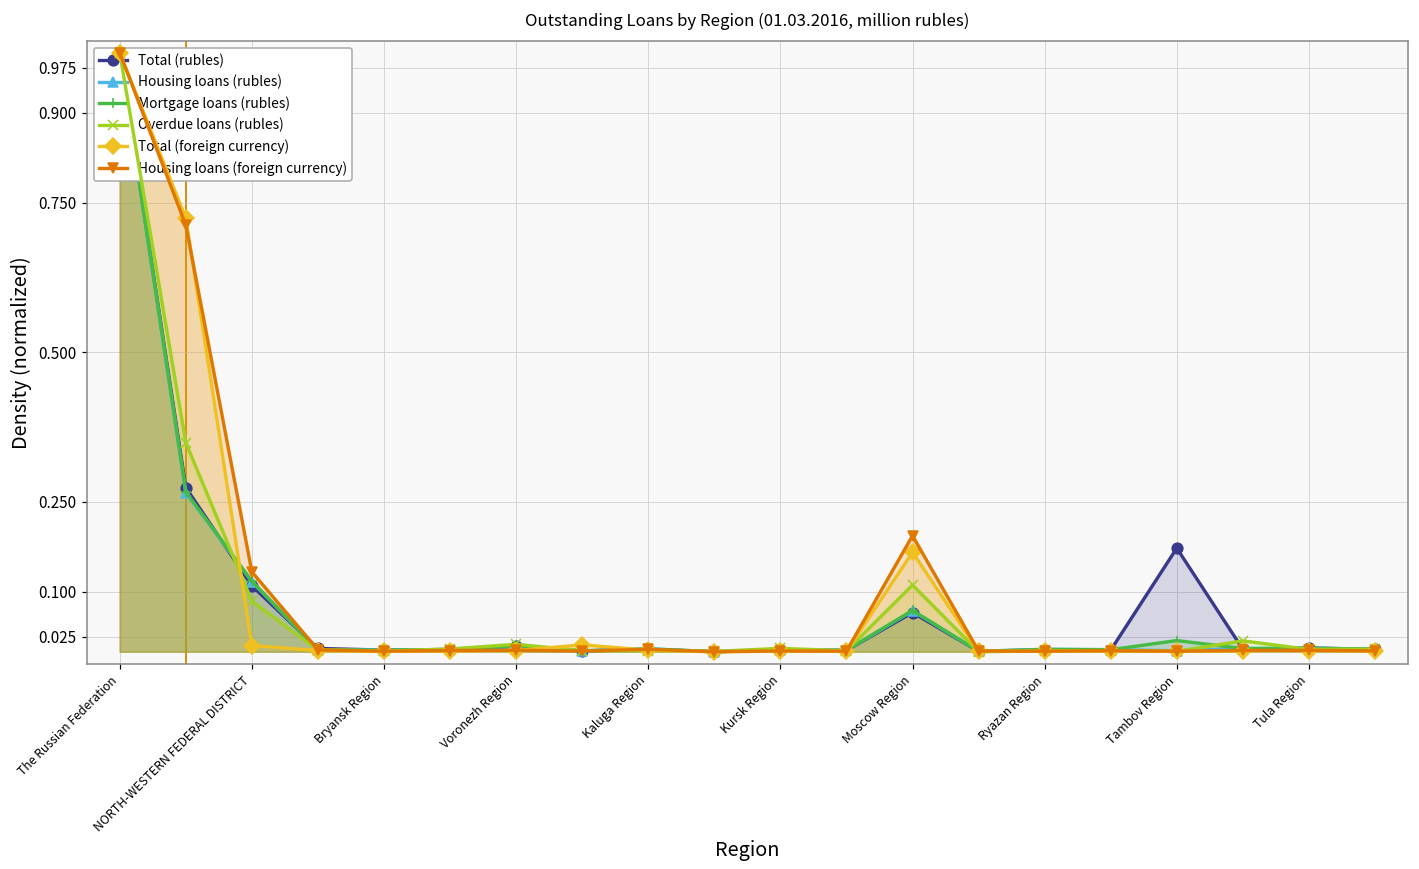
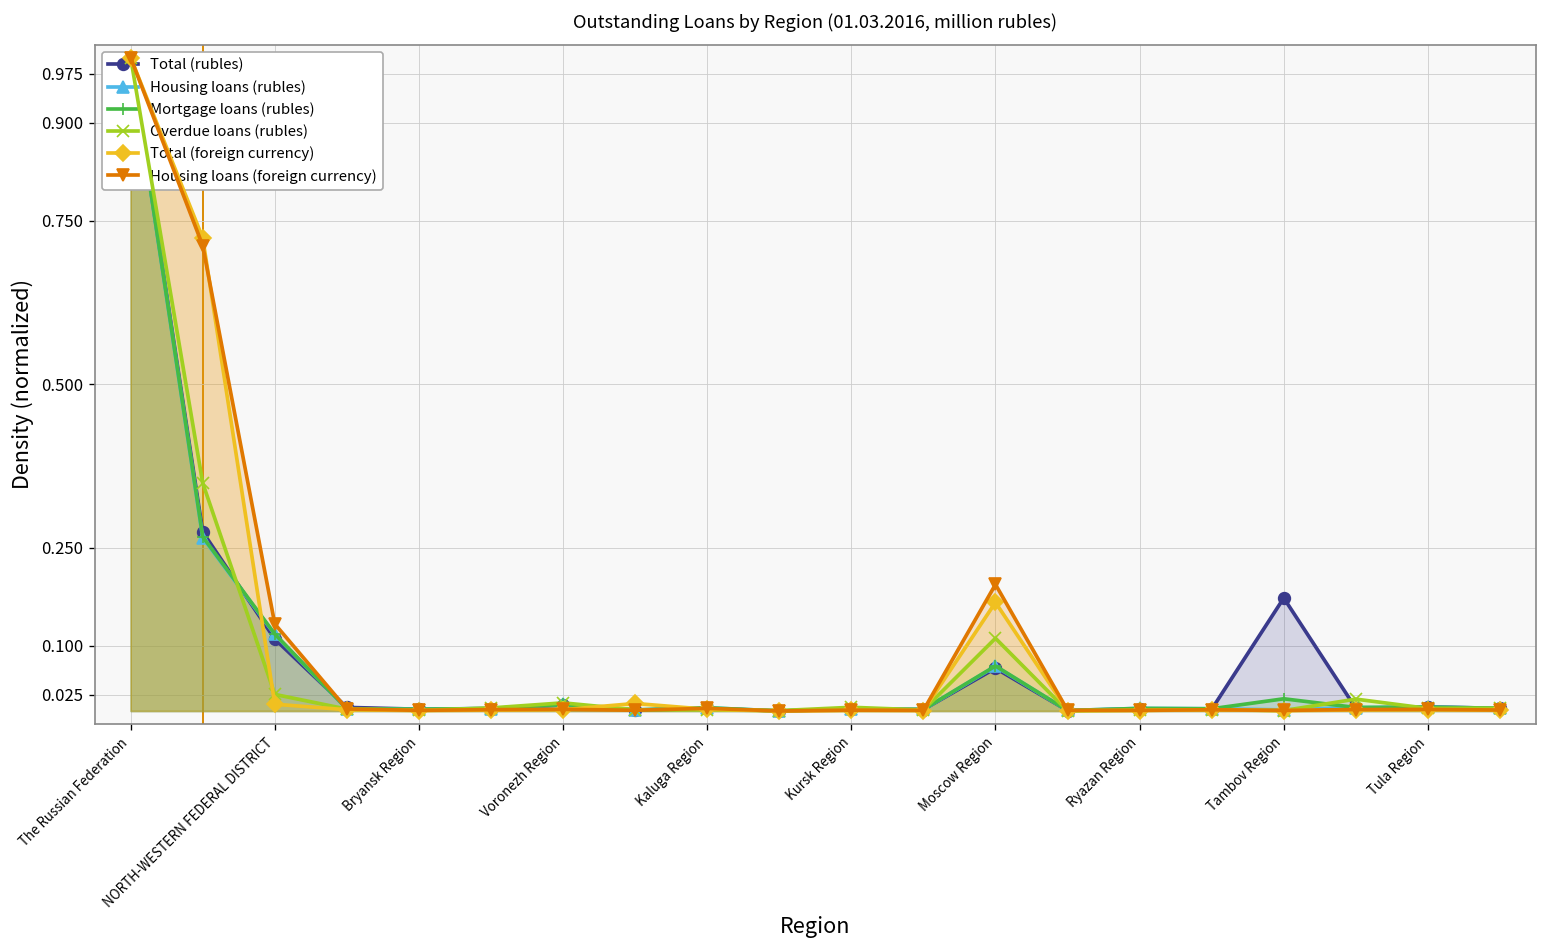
Overdue loans (rubles), NORTH-WESTERN FEDERAL DISTRICT: 0.08 -> 0.03
